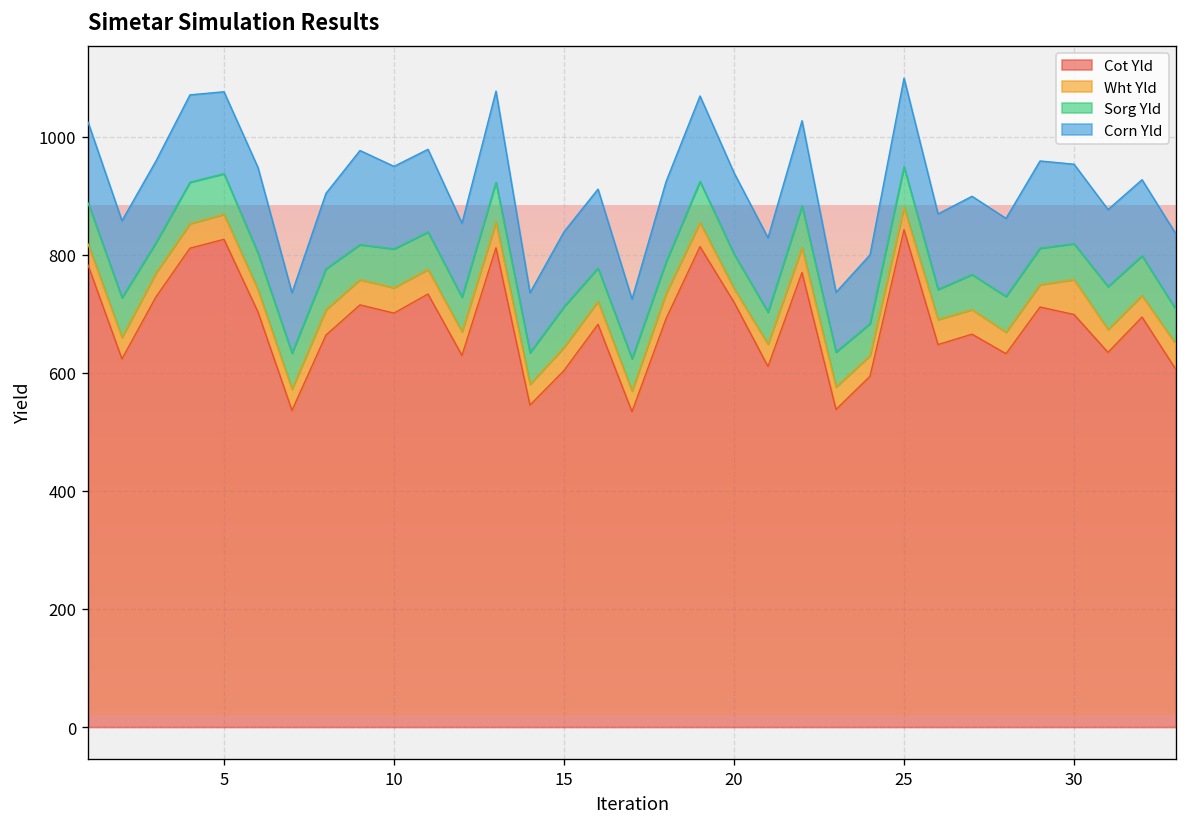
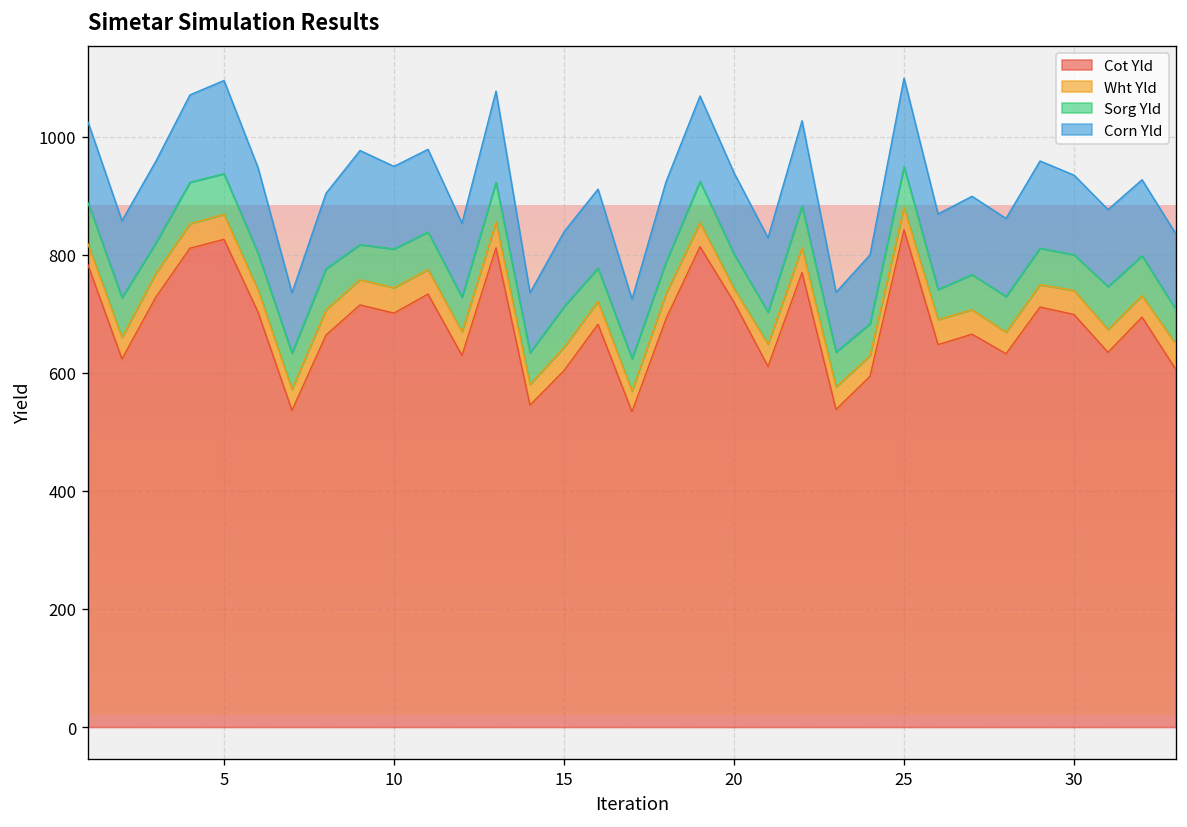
Corn Yld, 5: 140 -> 160
Wht Yld, 30: 60 -> 40
